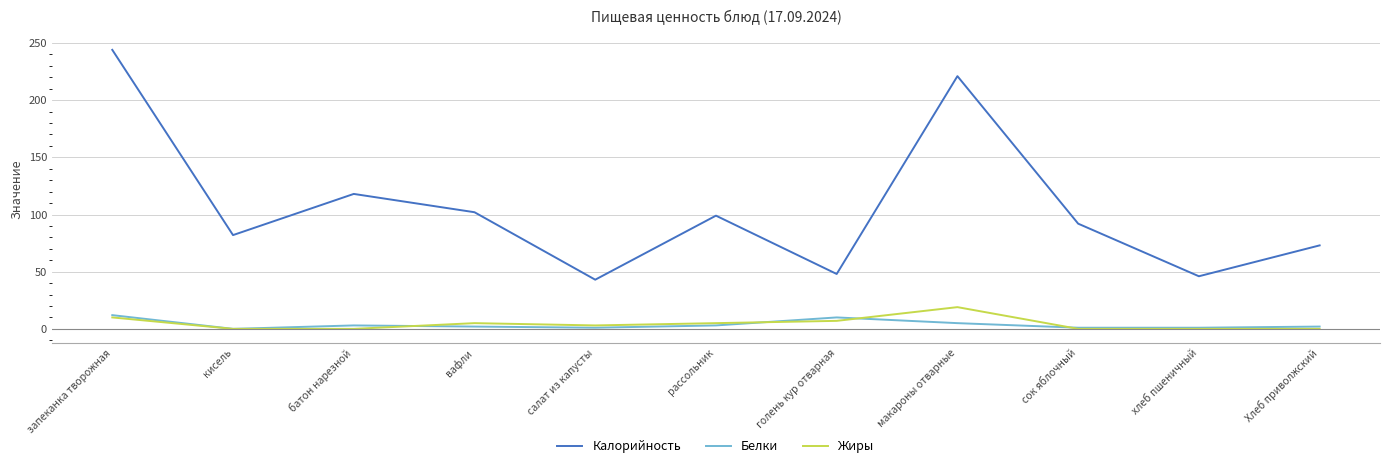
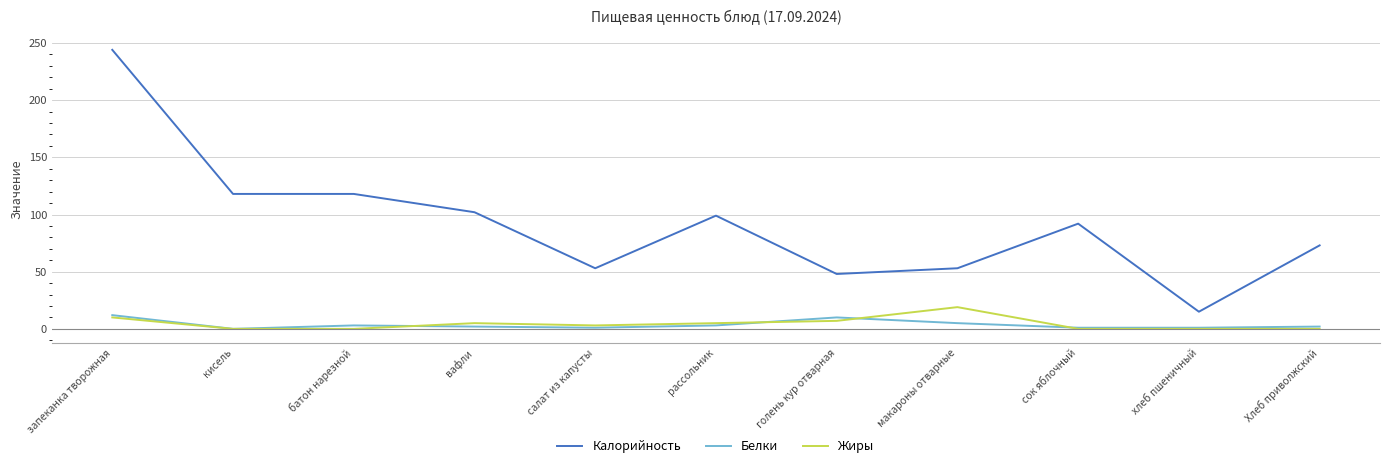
Калорийность, кисель: 82 -> 118
Калорийность, салат из капусты: 43 -> 53
Калорийность, макароны отварные: 221 -> 53
Калорийность, хлеб пшеничный: 46 -> 15
